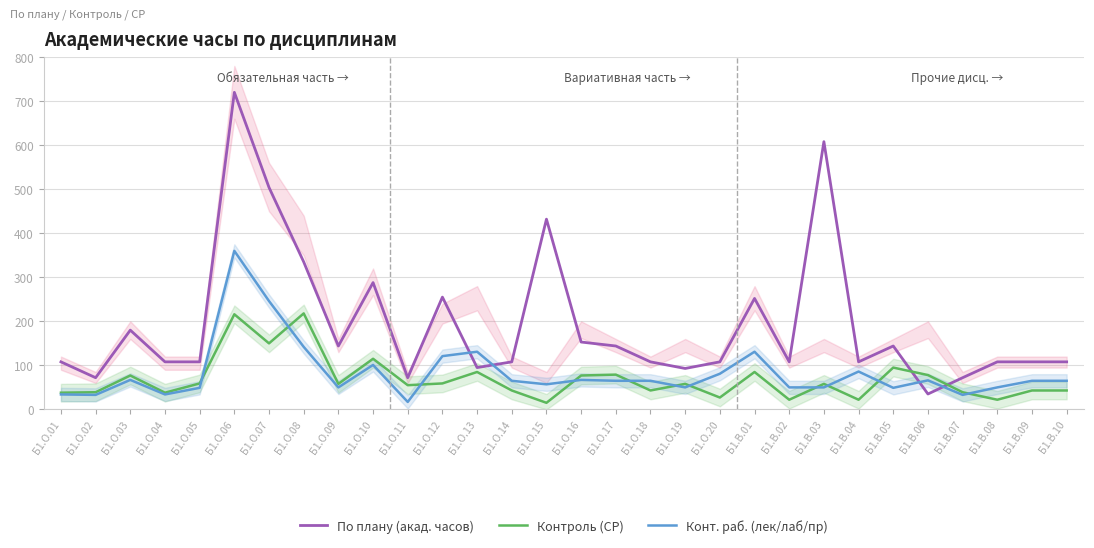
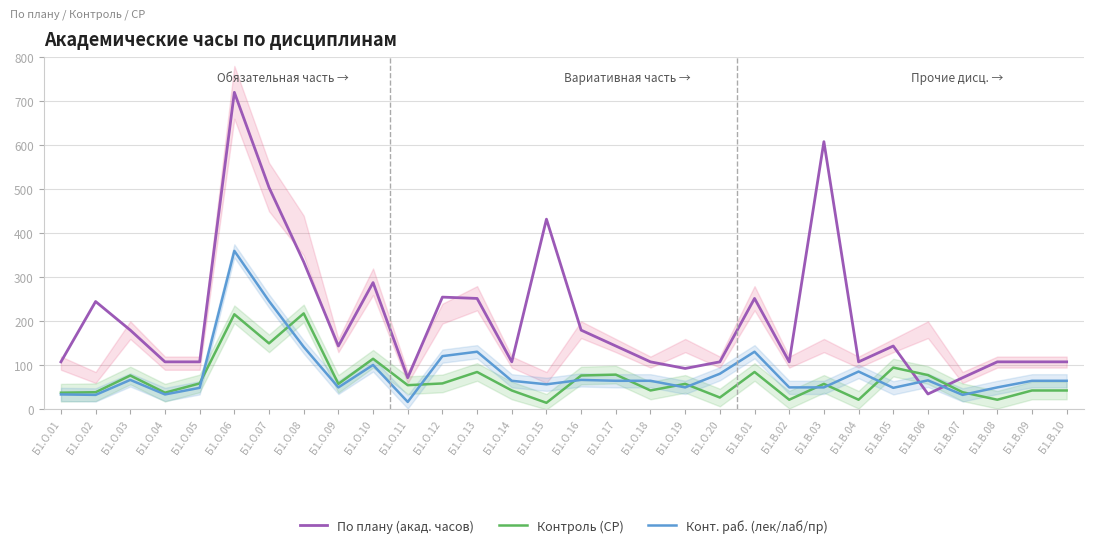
По плану (акад. часов), Б1.О.02: 70 -> 250
По плану (акад. часов), Б1.О.13: 100 -> 250
По плану (акад. часов), Б1.О.16: 150 -> 180
